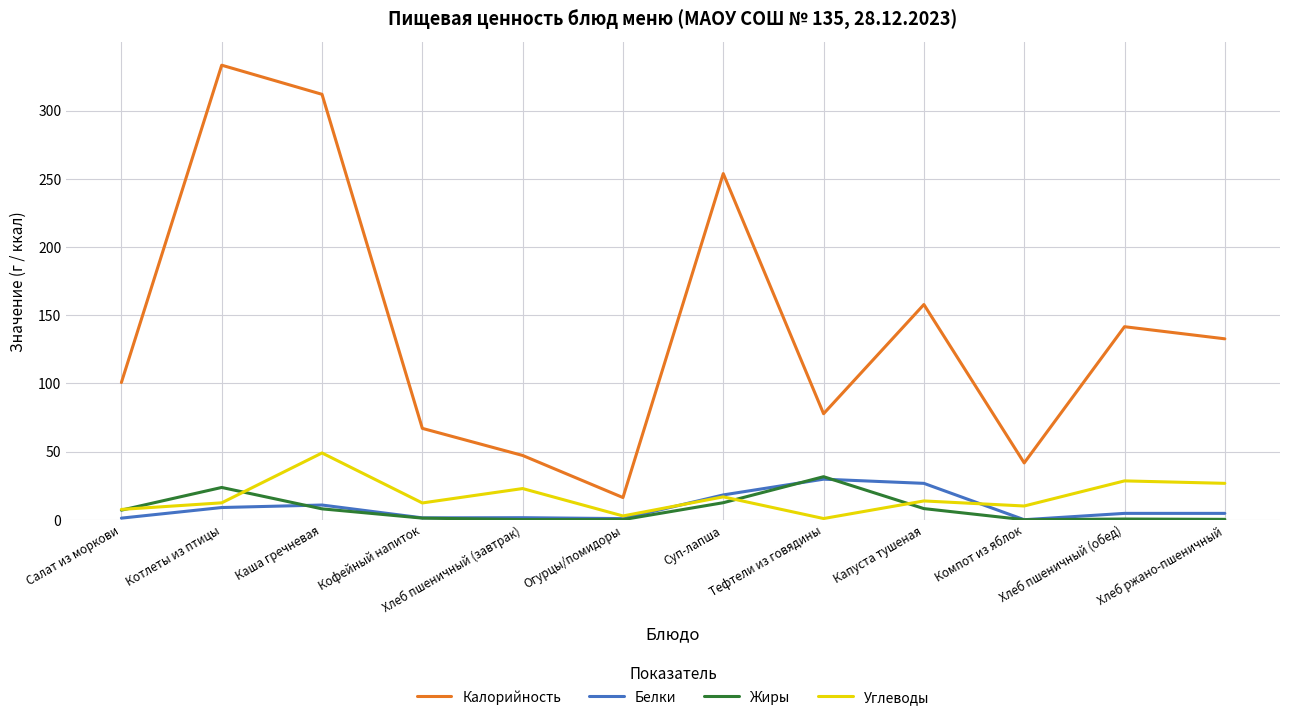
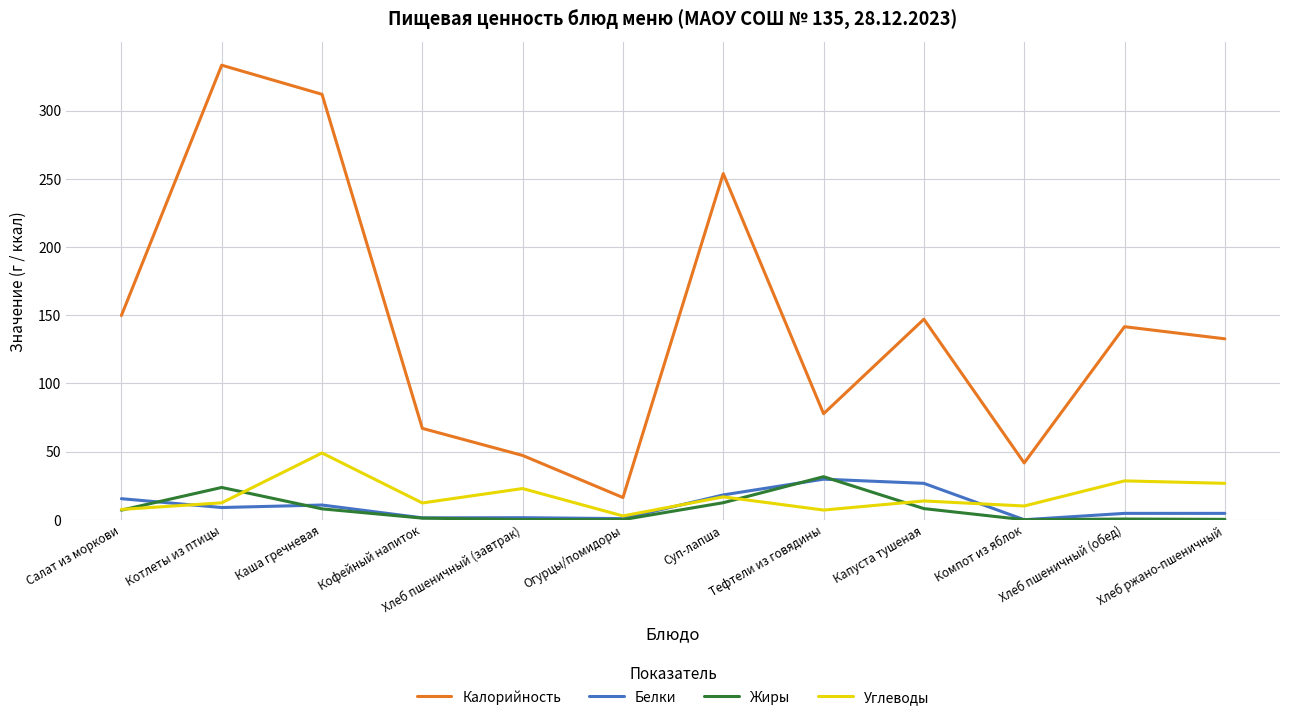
Калорийность, Салат из моркови: 101 -> 150
Белки, Салат из моркови: 1 -> 16
Углеводы, Тефтели из говядины: 1 -> 7
Калорийность, Капуста тушеная: 158 -> 147
